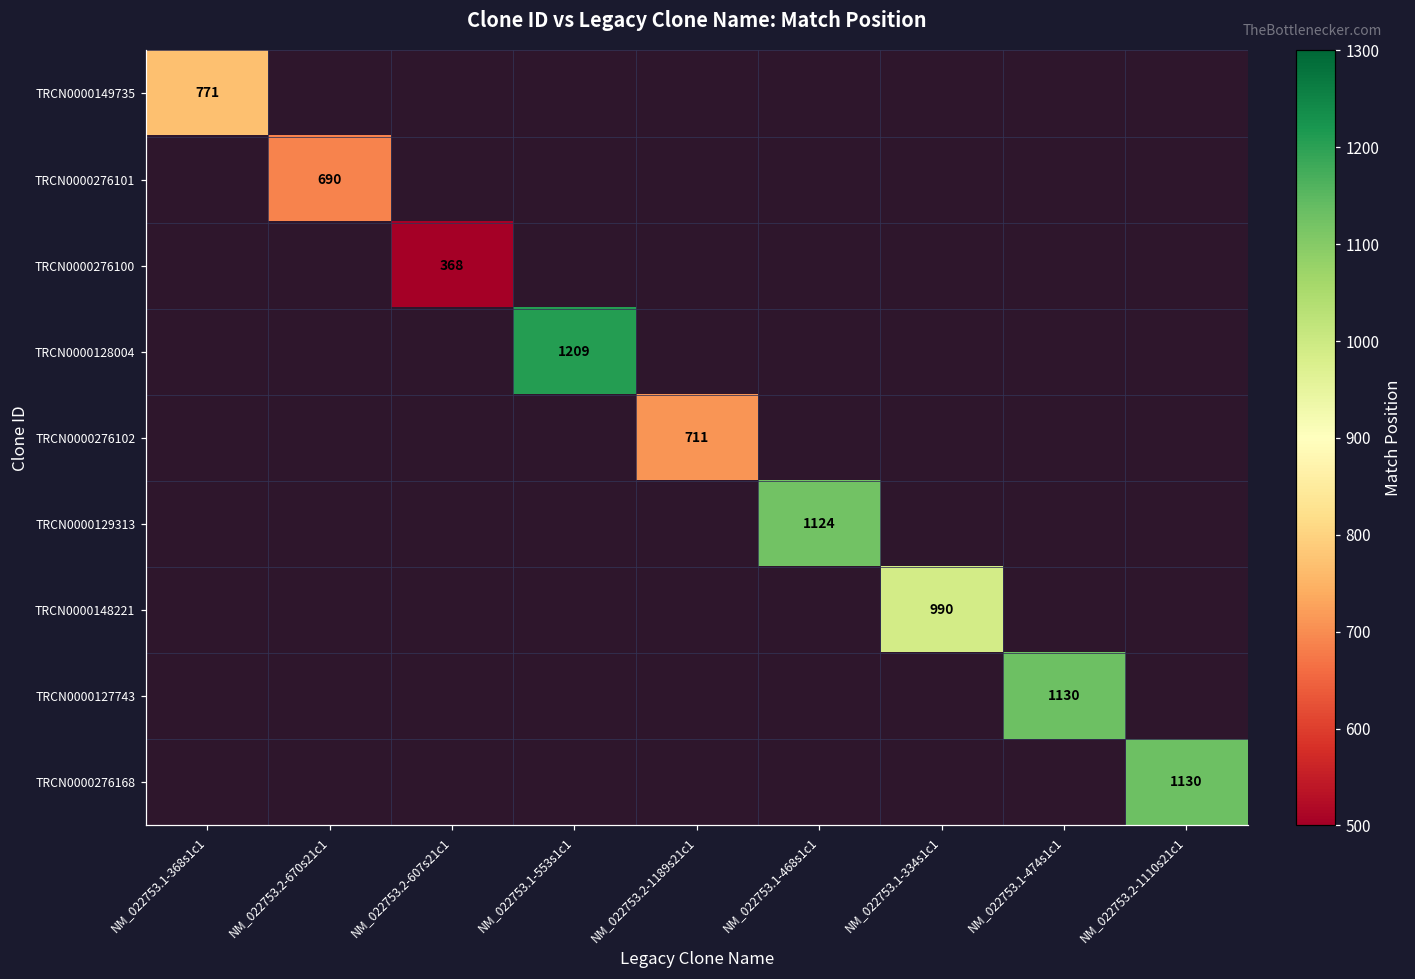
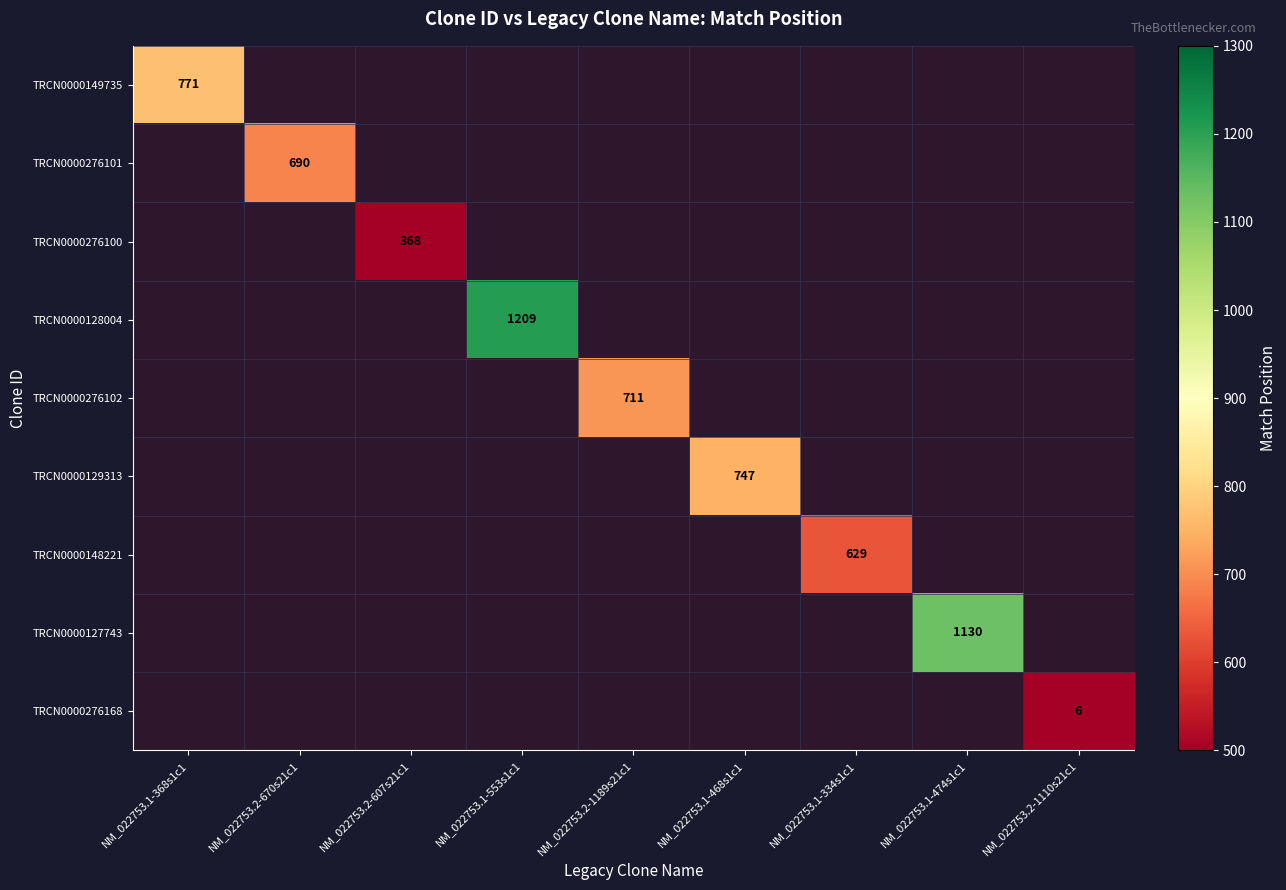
TRCN0000129313, NM_022753.1-468s1c1: 1124 -> 747
TRCN0000148221, NM_022753.1-334s1c1: 990 -> 629
TRCN0000276168, NM_022753.2-1110s21c1: 1130 -> 6
